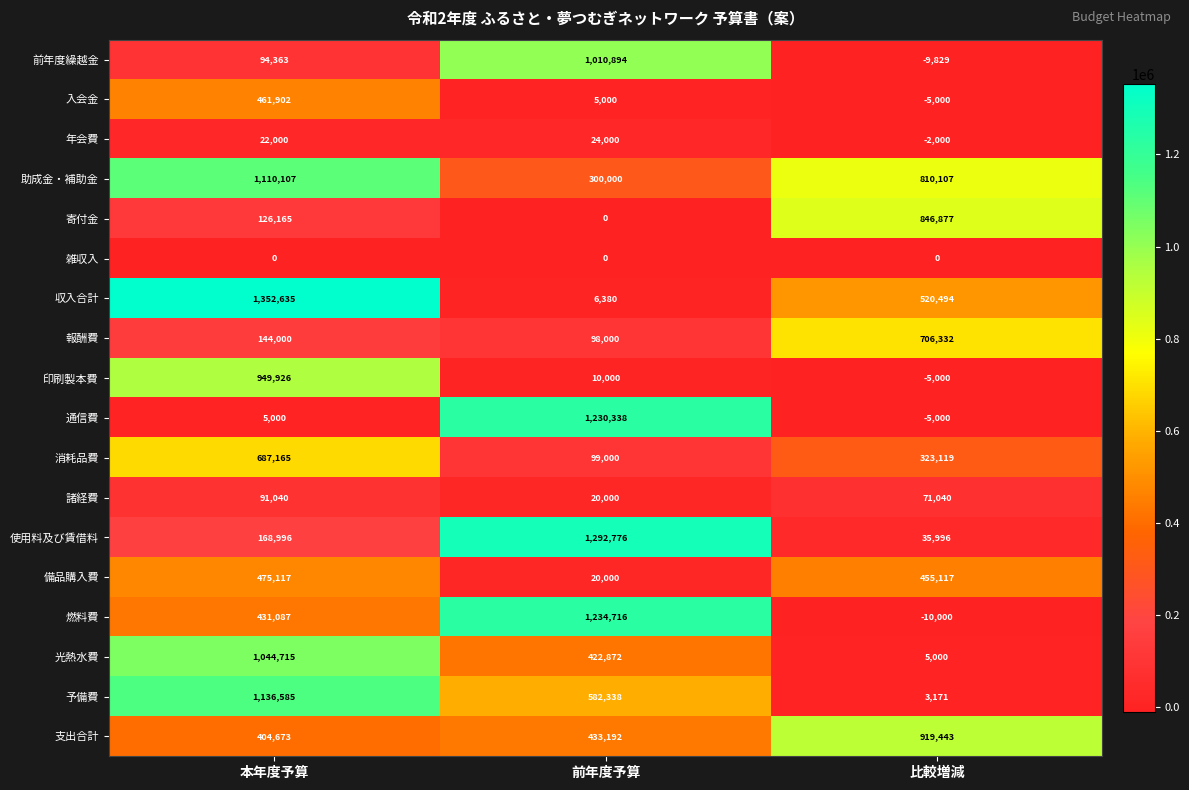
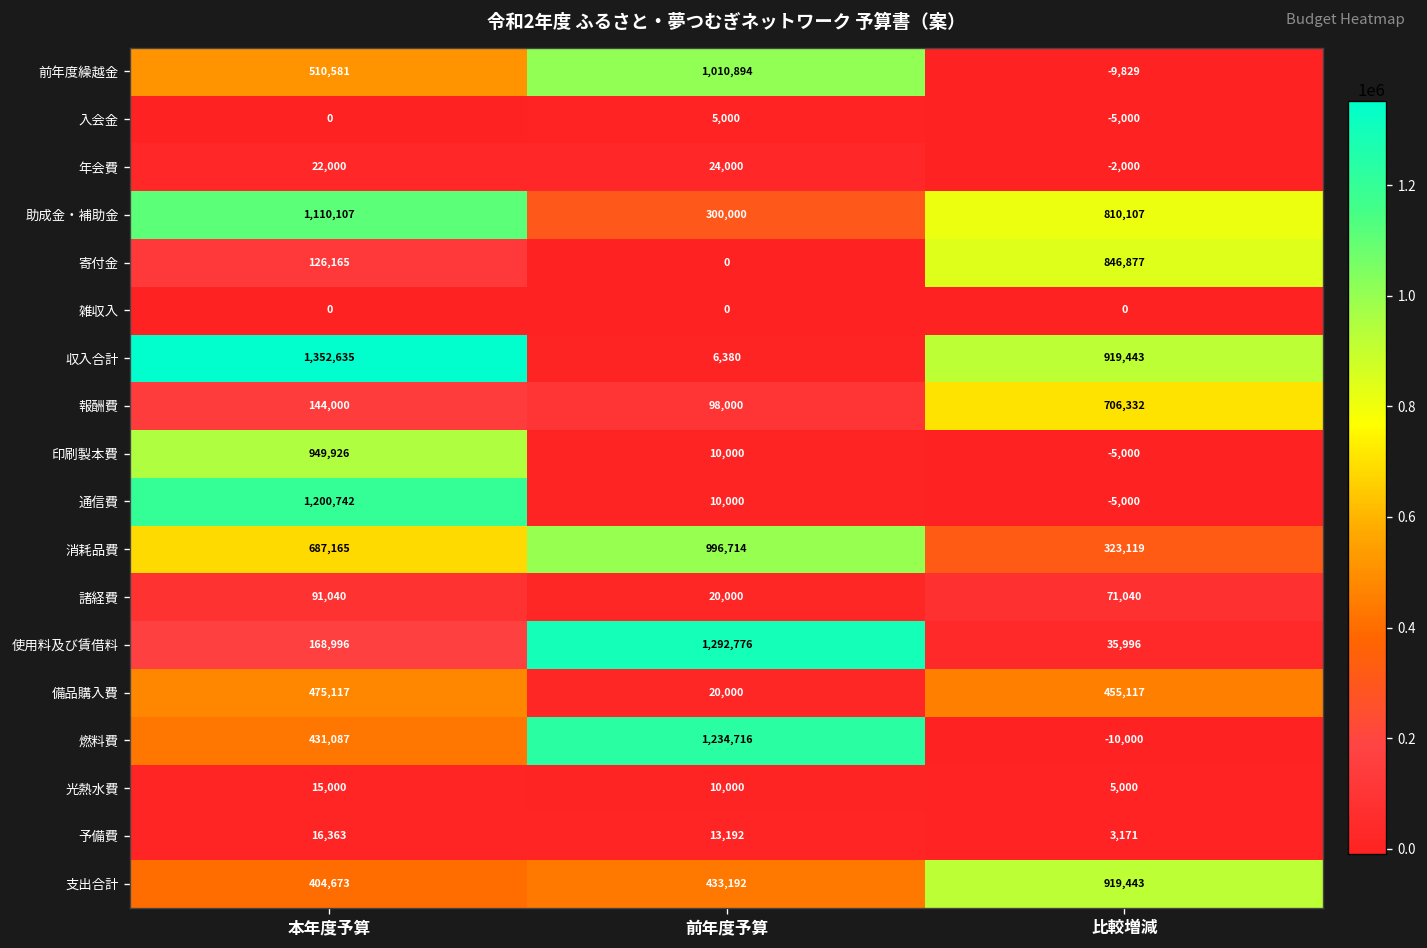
前年度繰越金, 本年度予算: 94,363 -> 510,581
入会金, 本年度予算: 461,902 -> 0
収入合計, 比較増減: 520,494 -> 919,443
通信費, 本年度予算: 5,000 -> 1,200,742
通信費, 前年度予算: 1,230,338 -> 10,000
消耗品費, 前年度予算: 99,000 -> 996,714
光熱水費, 本年度予算: 1,044,715 -> 15,000
光熱水費, 前年度予算: 422,872 -> 10,000
予備費, 本年度予算: 1,136,585 -> 16,363
予備費, 前年度予算: 582,338 -> 13,192
